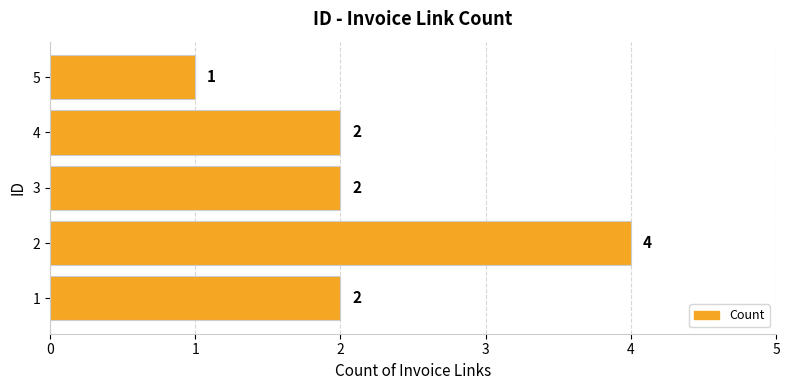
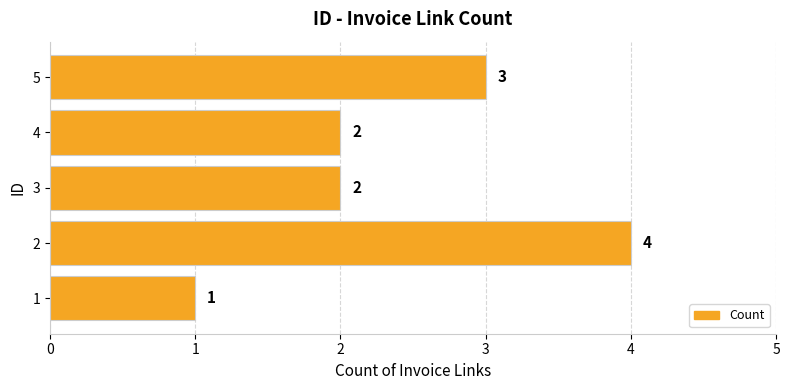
5: 1 -> 3
1: 2 -> 1
